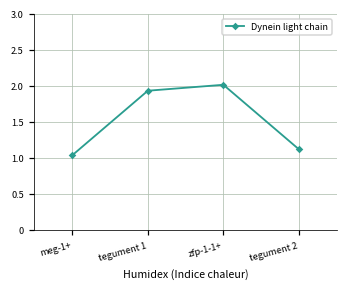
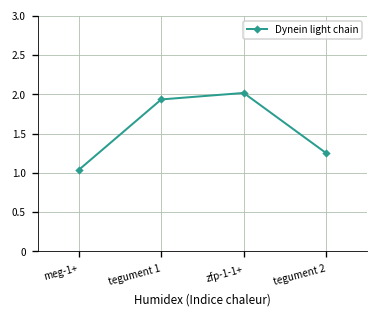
tegument 2: 1.1 -> 1.3
